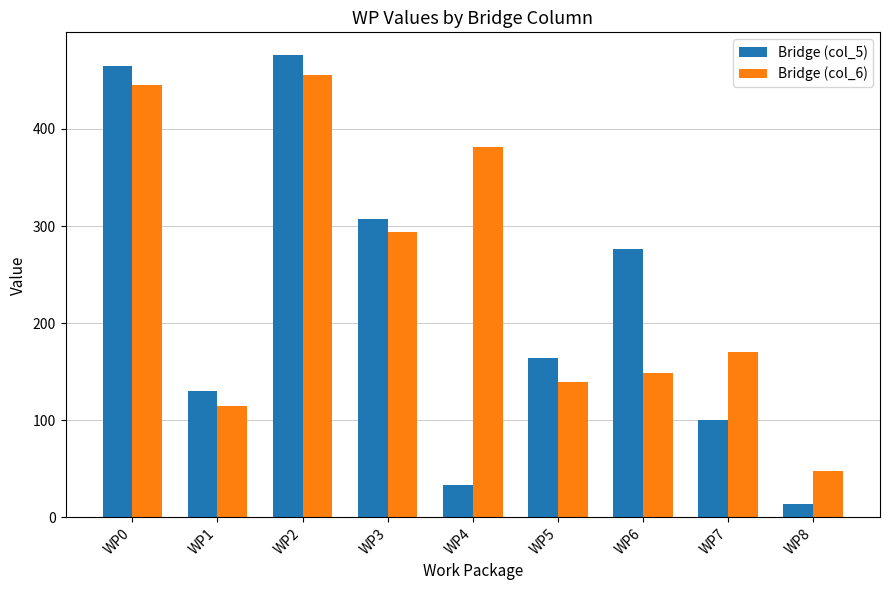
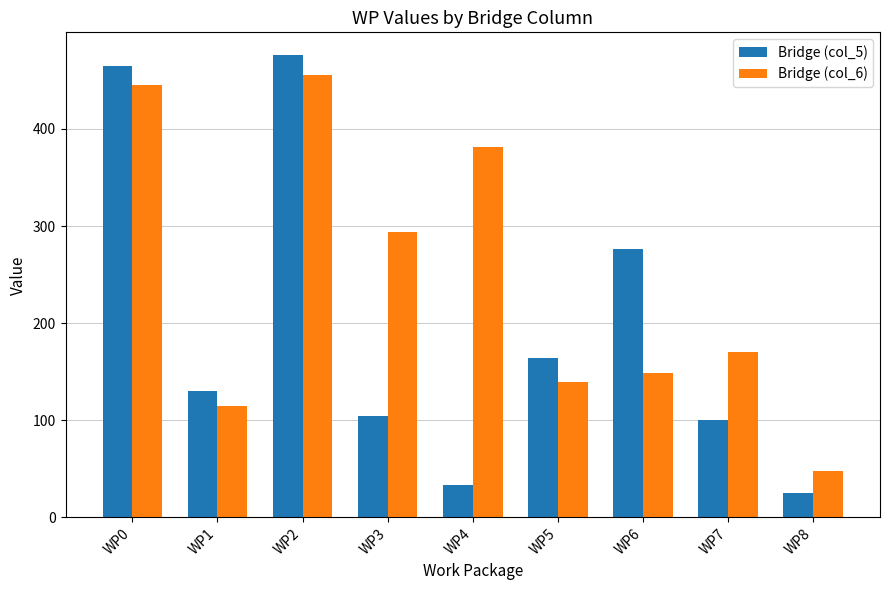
Bridge (col_5), WP3: 310 -> 100
Bridge (col_5), WP8: 10 -> 30
